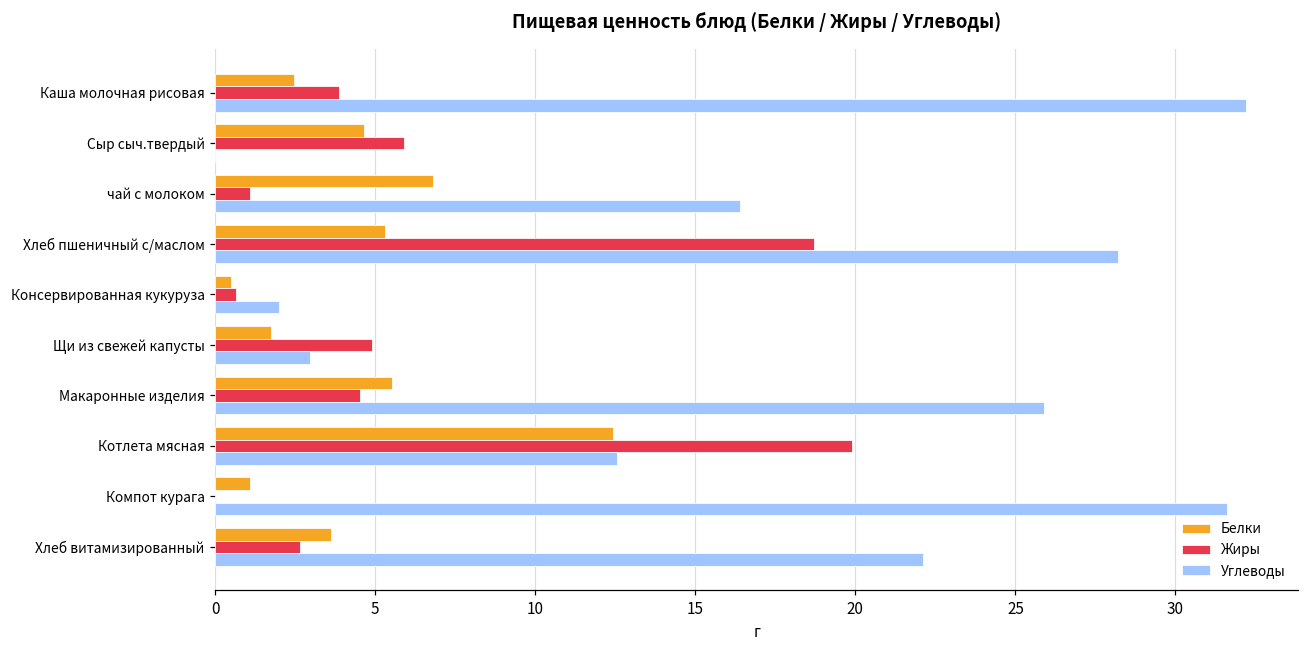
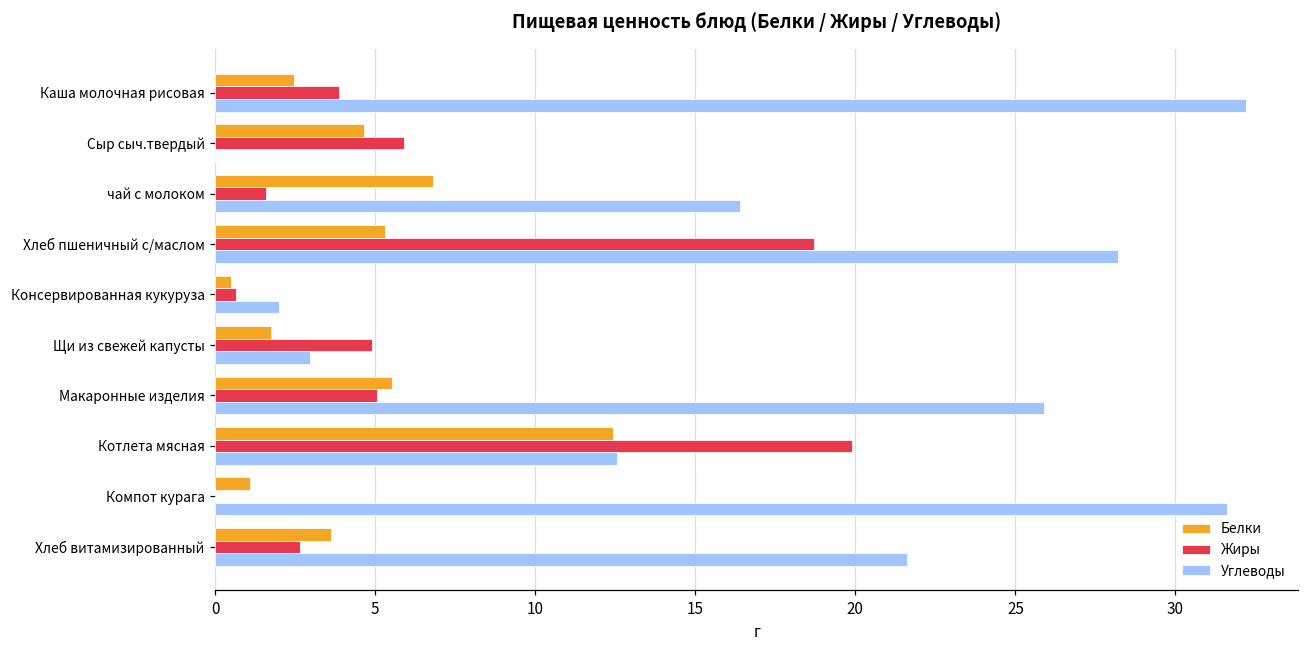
Жиры, чай с молоком: 1.1 -> 1.6
Жиры, Макаронные изделия: 4.5 -> 5.1
Углеводы, Хлеб витамизированный: 22.1 -> 21.6
